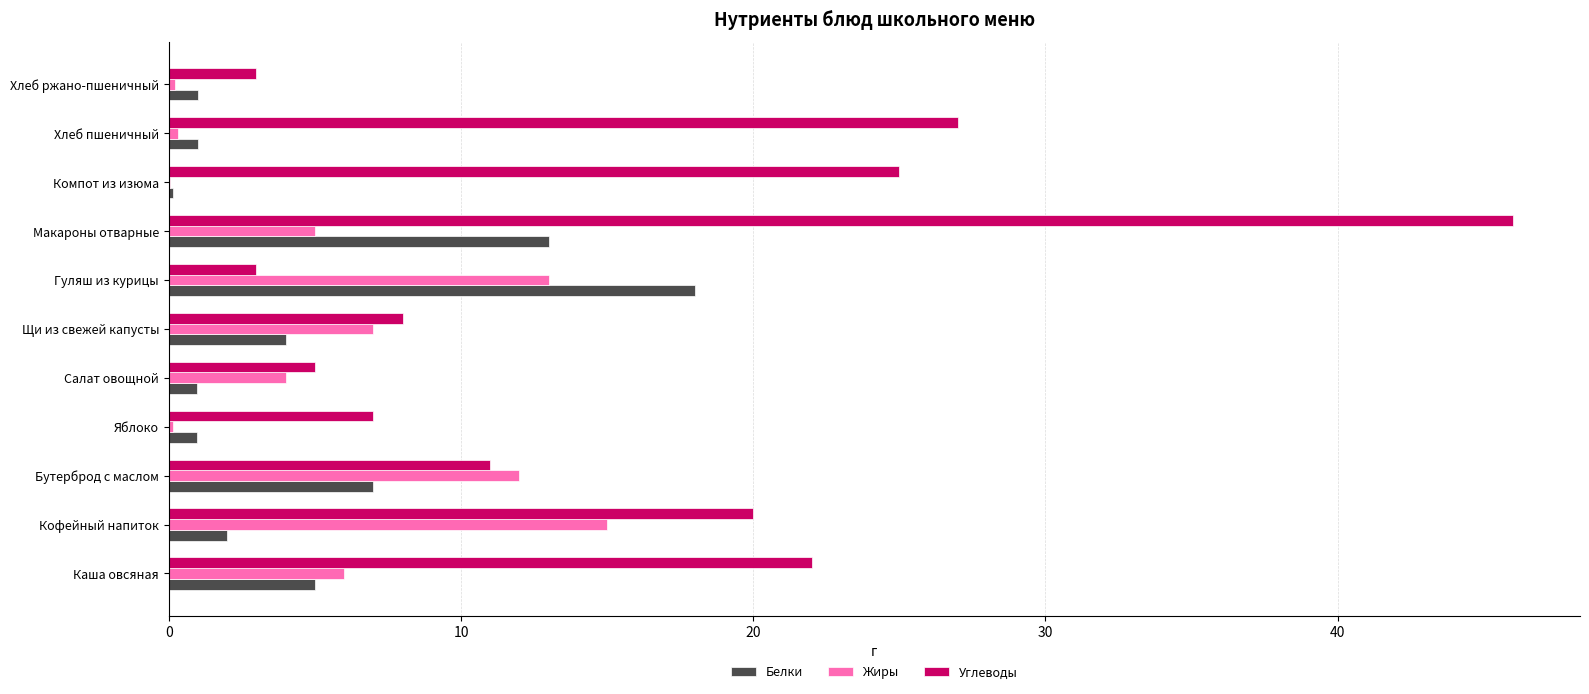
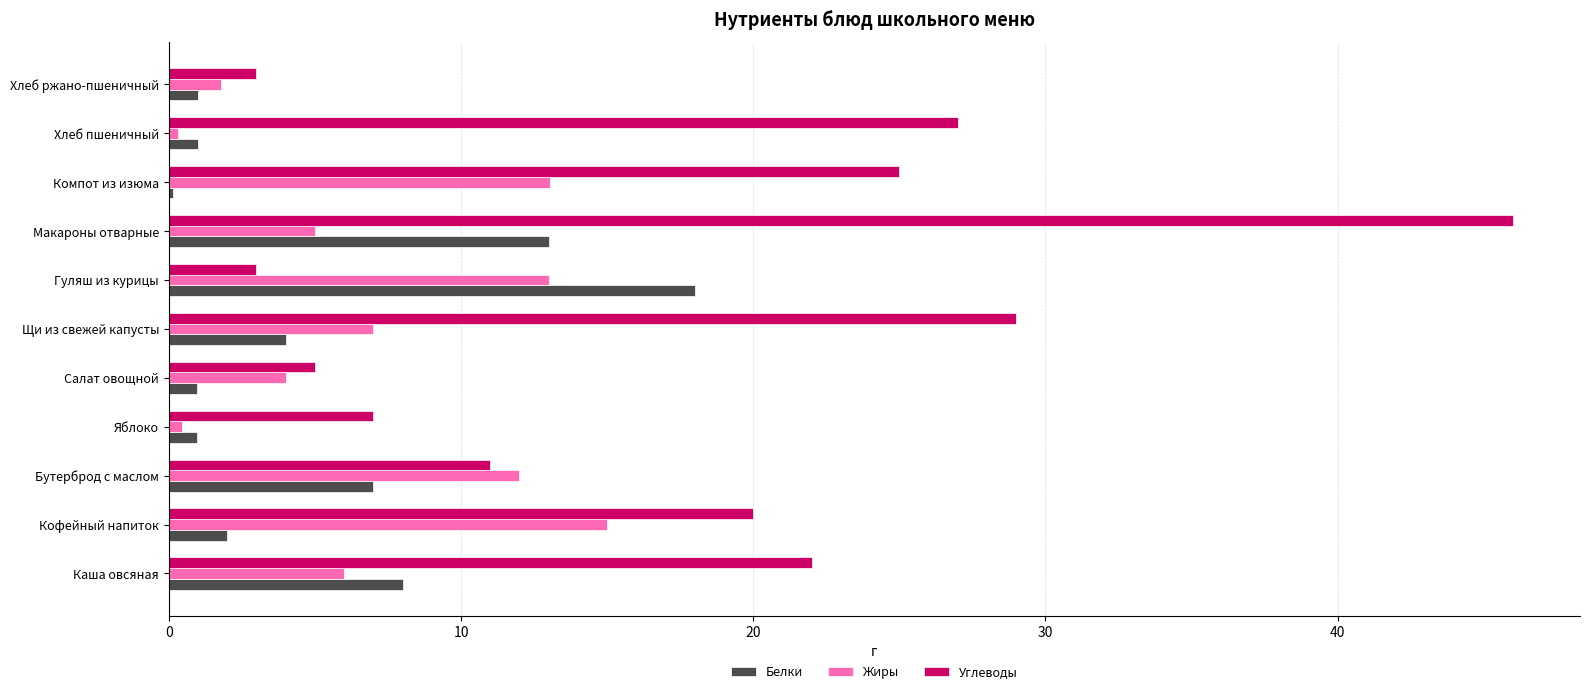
Жиры, Хлеб ржано-пшеничный: 0.2 -> 1.8
Жиры, Компот из изюма: 0.1 -> 13.0
Углеводы, Щи из свежей капусты: 8 -> 29
Жиры, Яблоко: 0.1 -> 0.5
Белки, Каша овсяная: 5 -> 8
